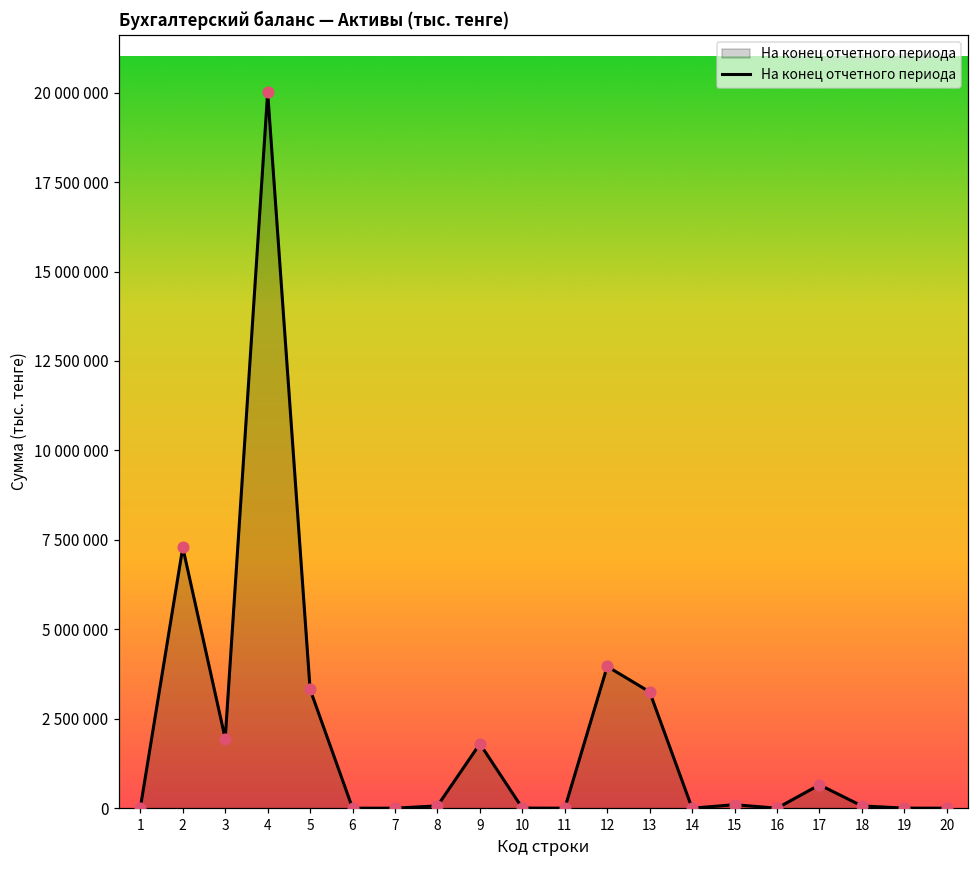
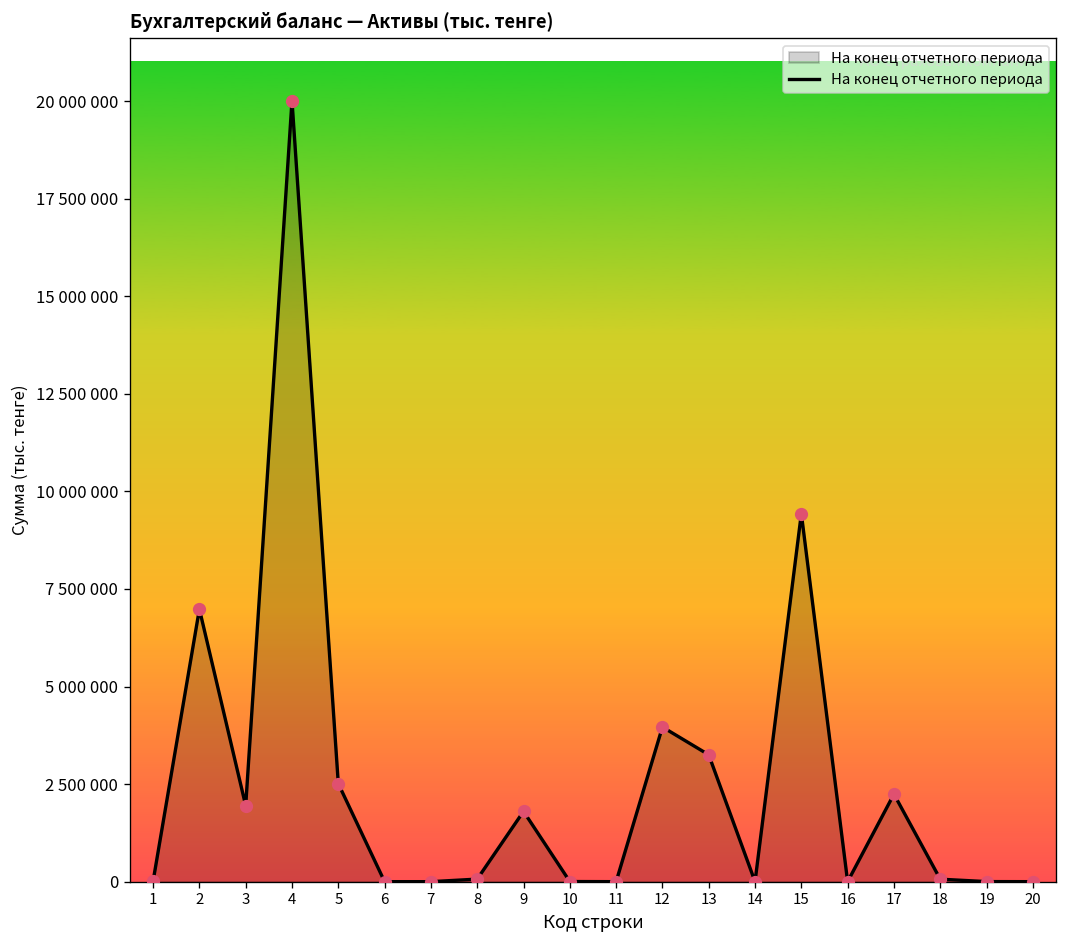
2: 7300000 -> 7000000
5: 3300000 -> 2500000
15: 100000 -> 9400000
17: 700000 -> 2200000
